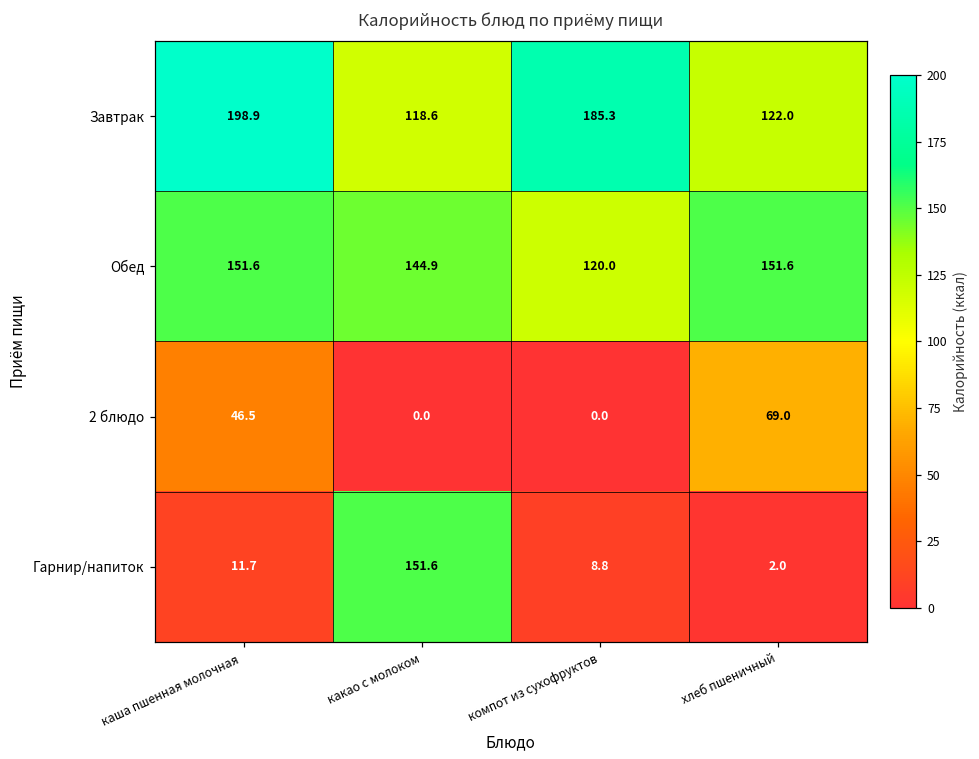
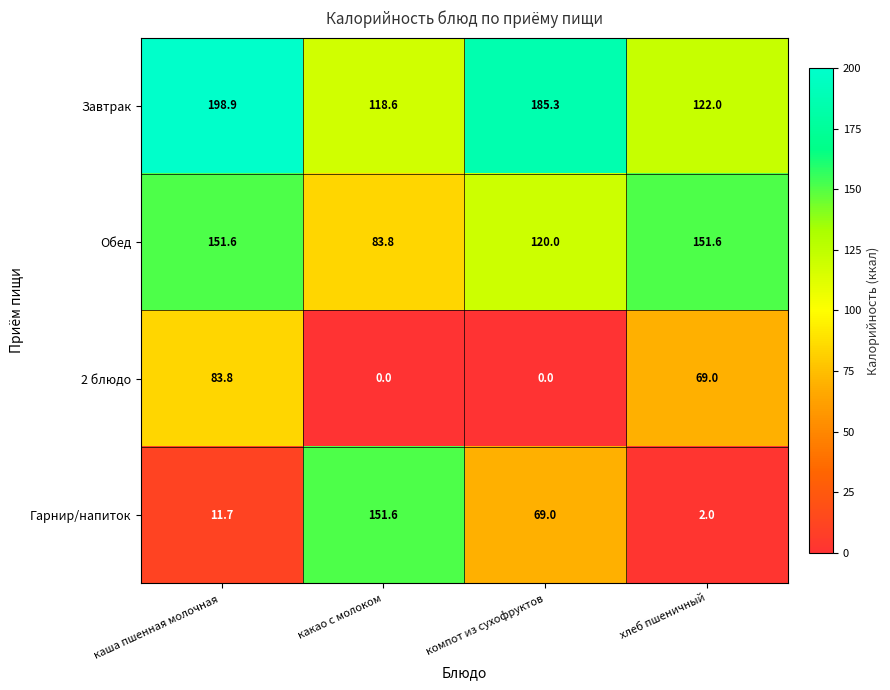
Обед, какао с молоком: 144.9 -> 83.8
2 блюдо, каша пшенная молочная: 46.5 -> 83.8
Гарнир/напиток, компот из сухофруктов: 8.8 -> 69.0
